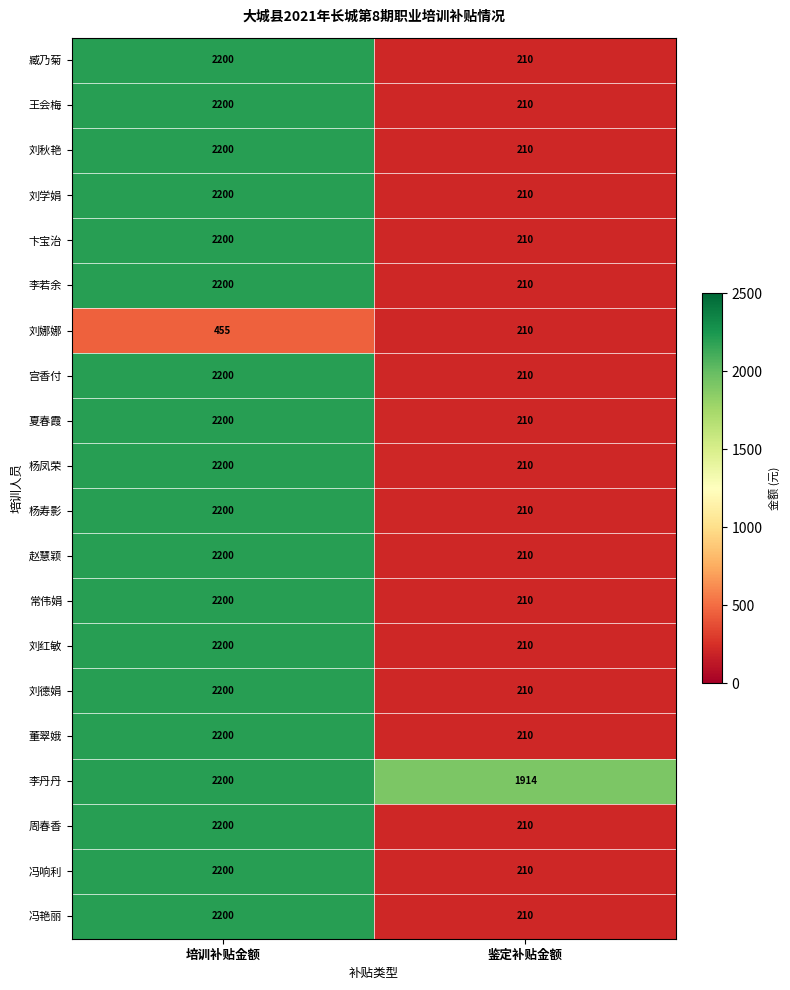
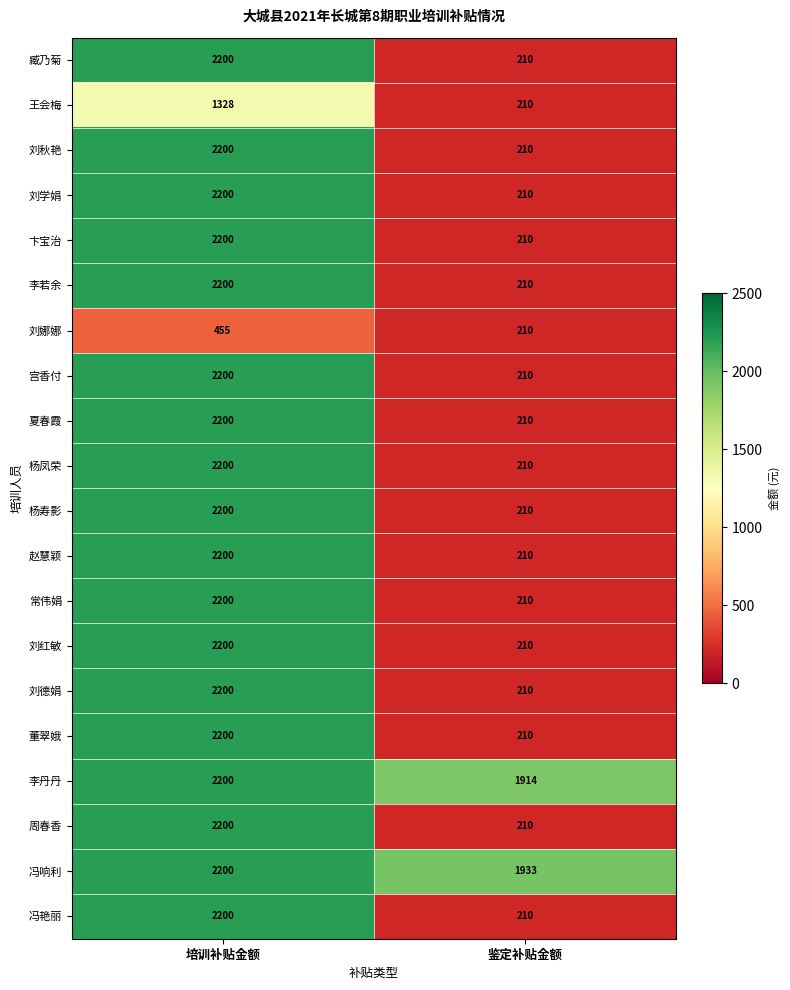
王会梅, 培训补贴金额: 2200 -> 1328
冯响利, 鉴定补贴金额: 210 -> 1933
